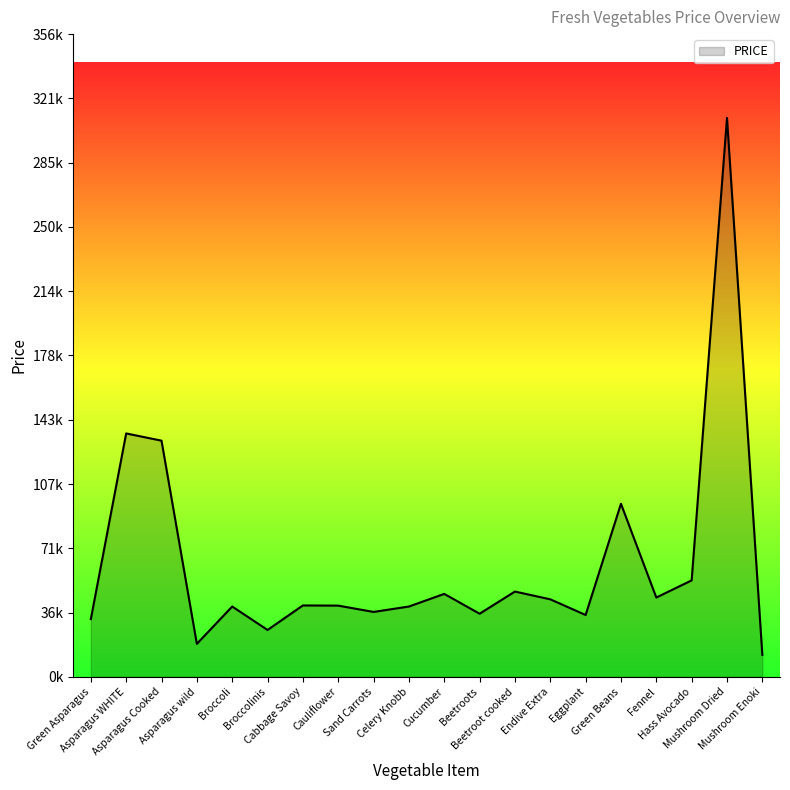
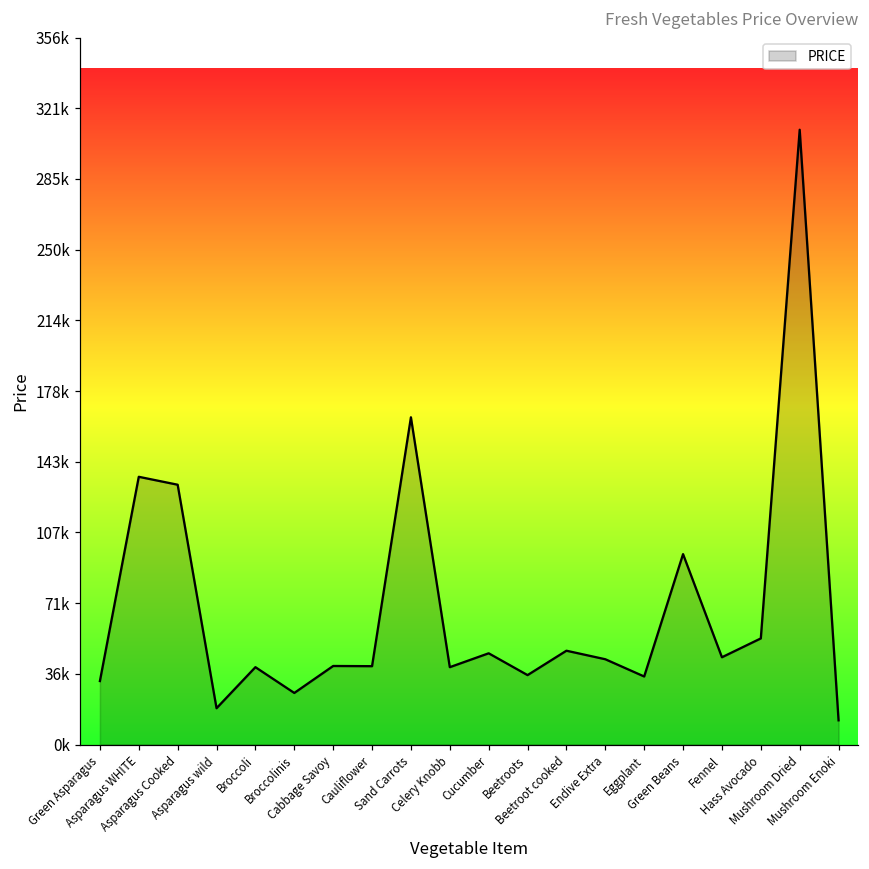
Sand Carrots: 36000 -> 165000
